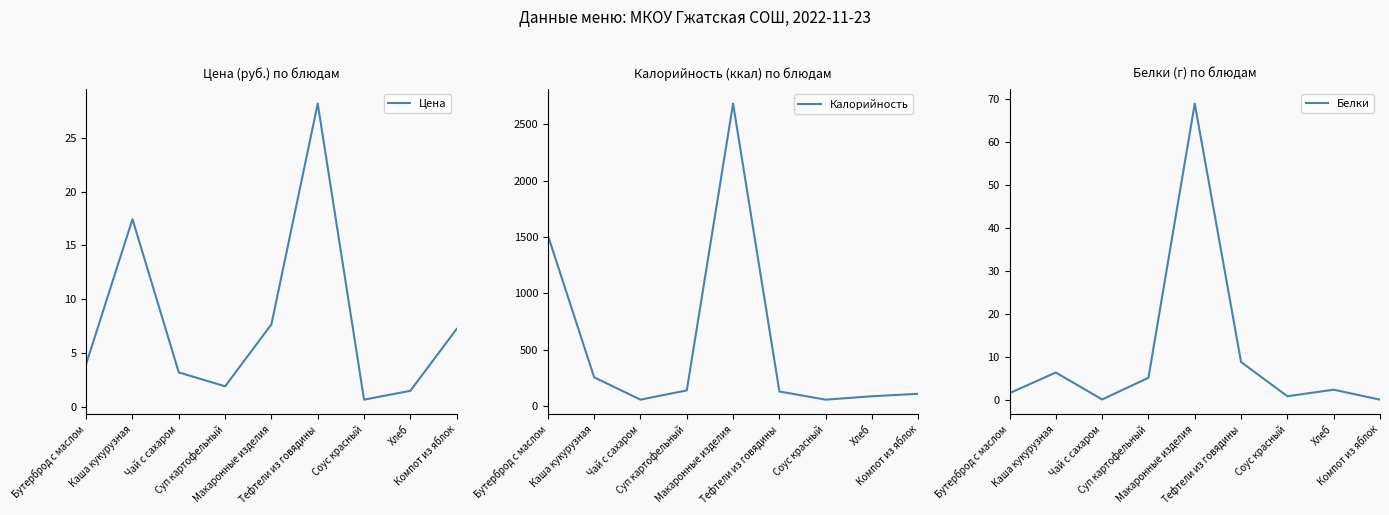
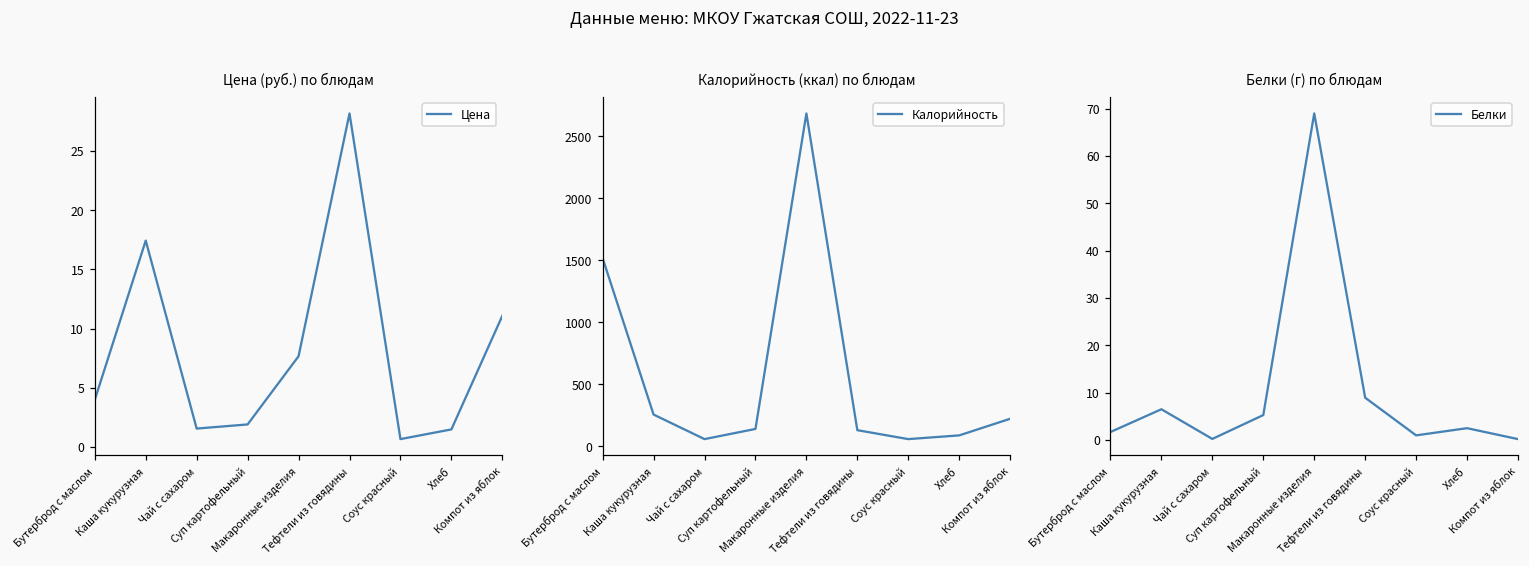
Цена (руб.) по блюдам, Чай с сахаром: 3.2 -> 1.6
Цена (руб.) по блюдам, Компот из яблок: 7.2 -> 11.1
Калорийность (ккал) по блюдам, Компот из яблок: 110 -> 220
